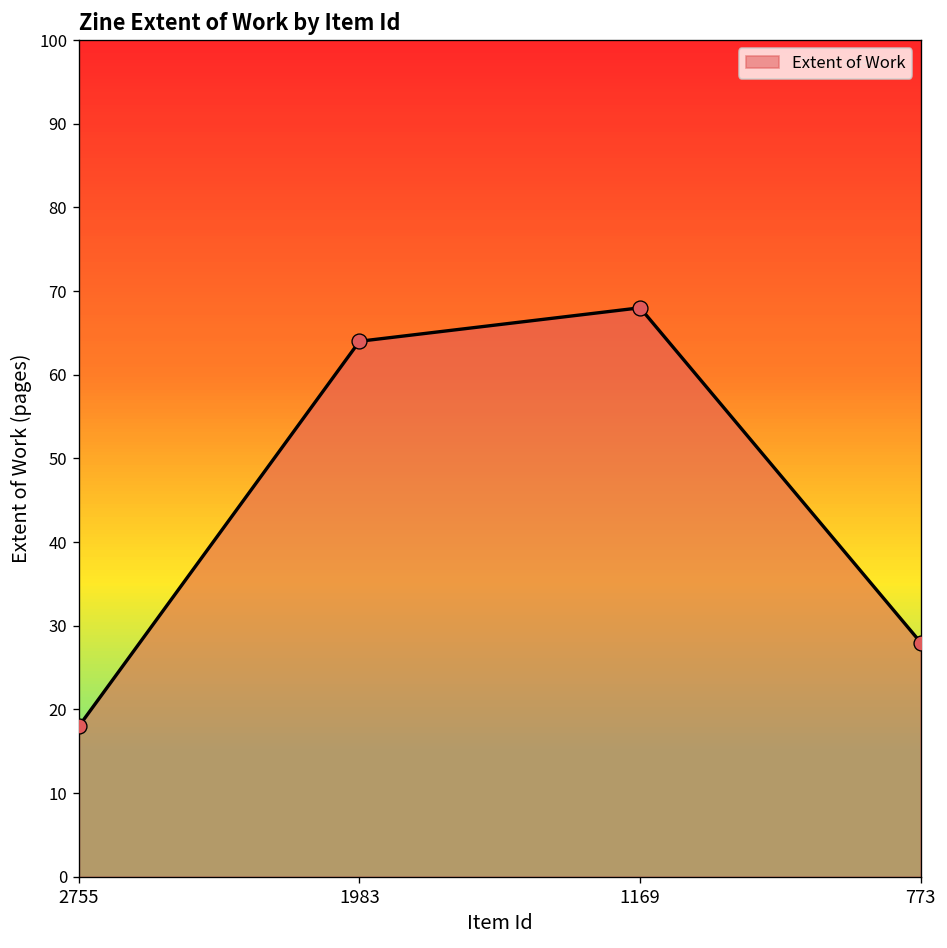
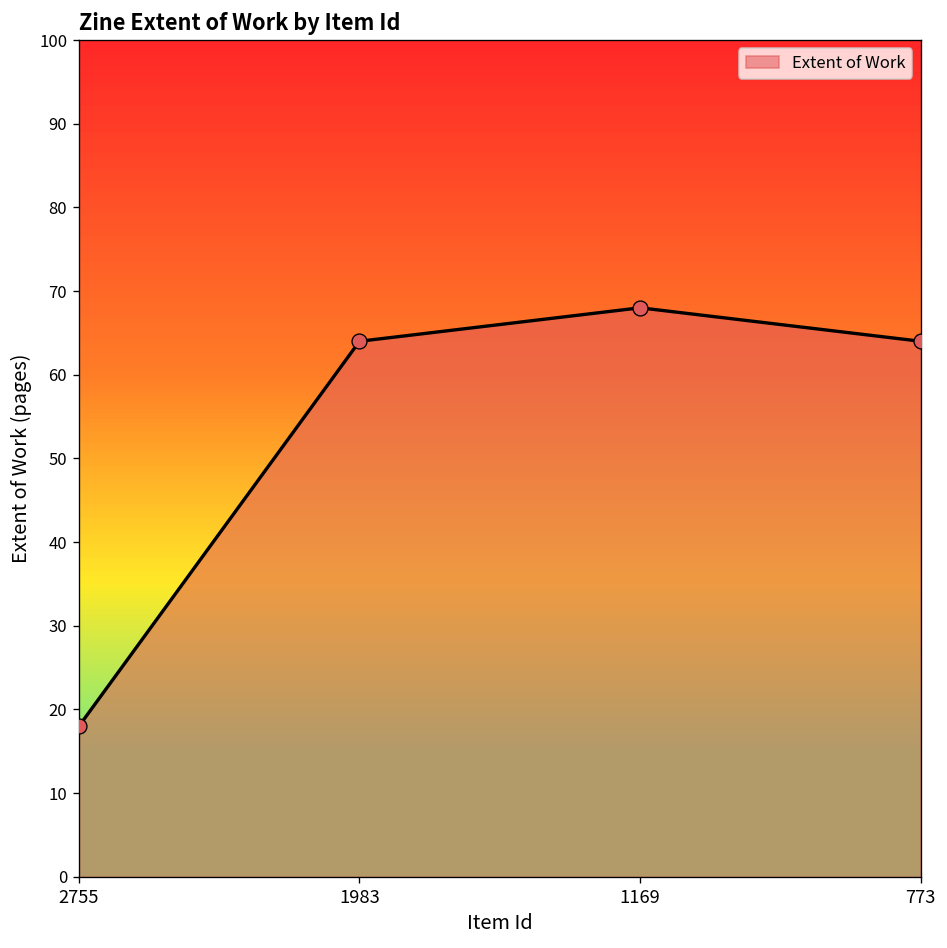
773: 28 -> 64
